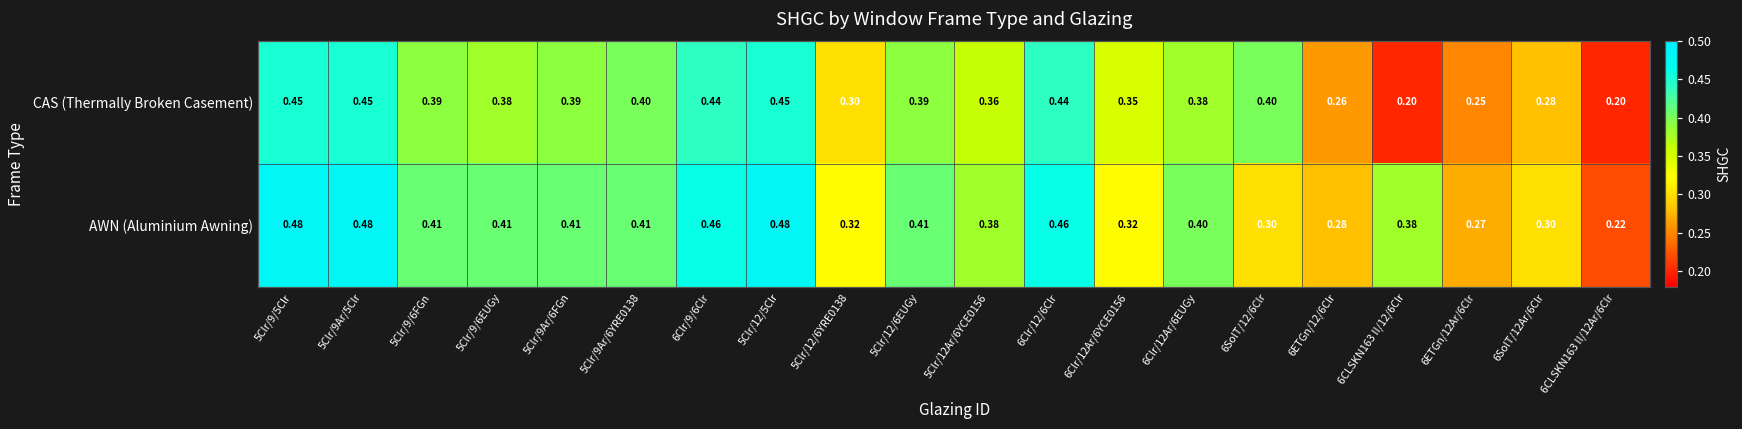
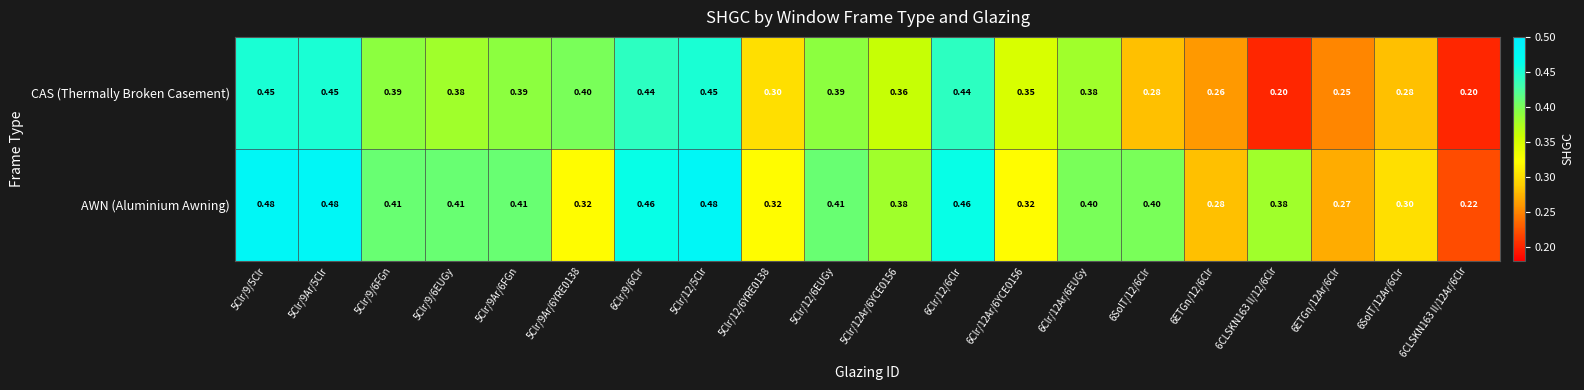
CAS (Thermally Broken Casement), 6SolT/12/6Clr: 0.40 -> 0.28
AWN (Aluminium Awning), 5Clr/9Ar/6YRE0138: 0.41 -> 0.32
AWN (Aluminium Awning), 6SolT/12/6Clr: 0.30 -> 0.40
